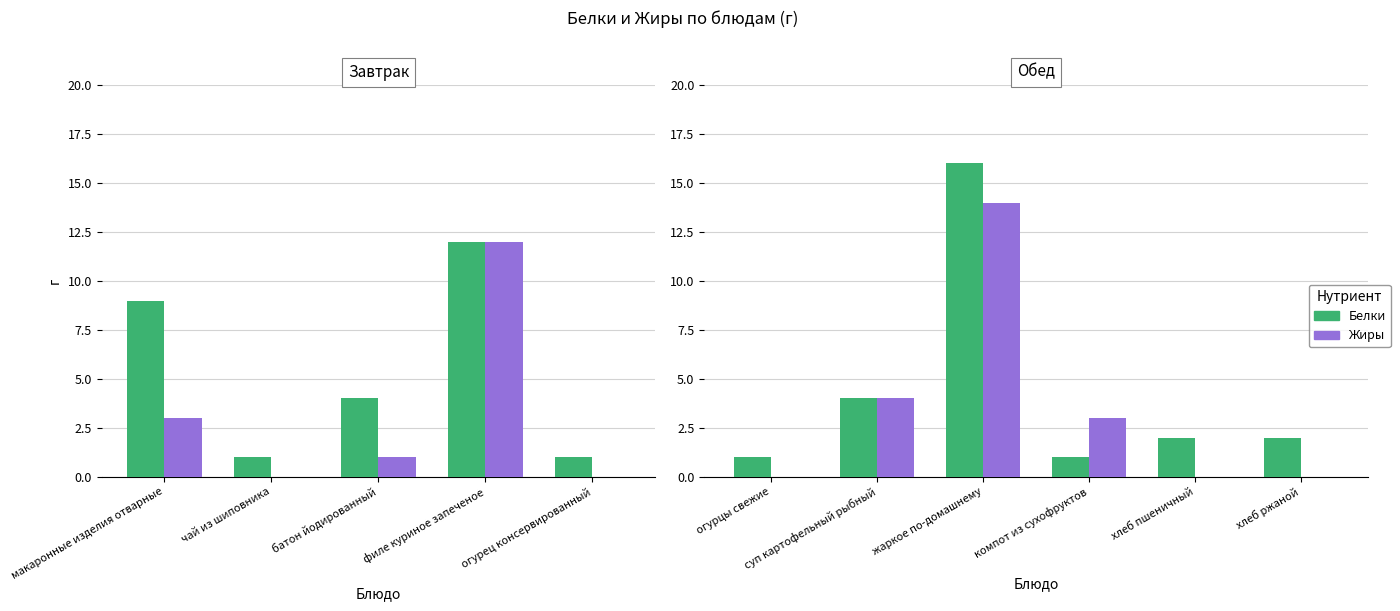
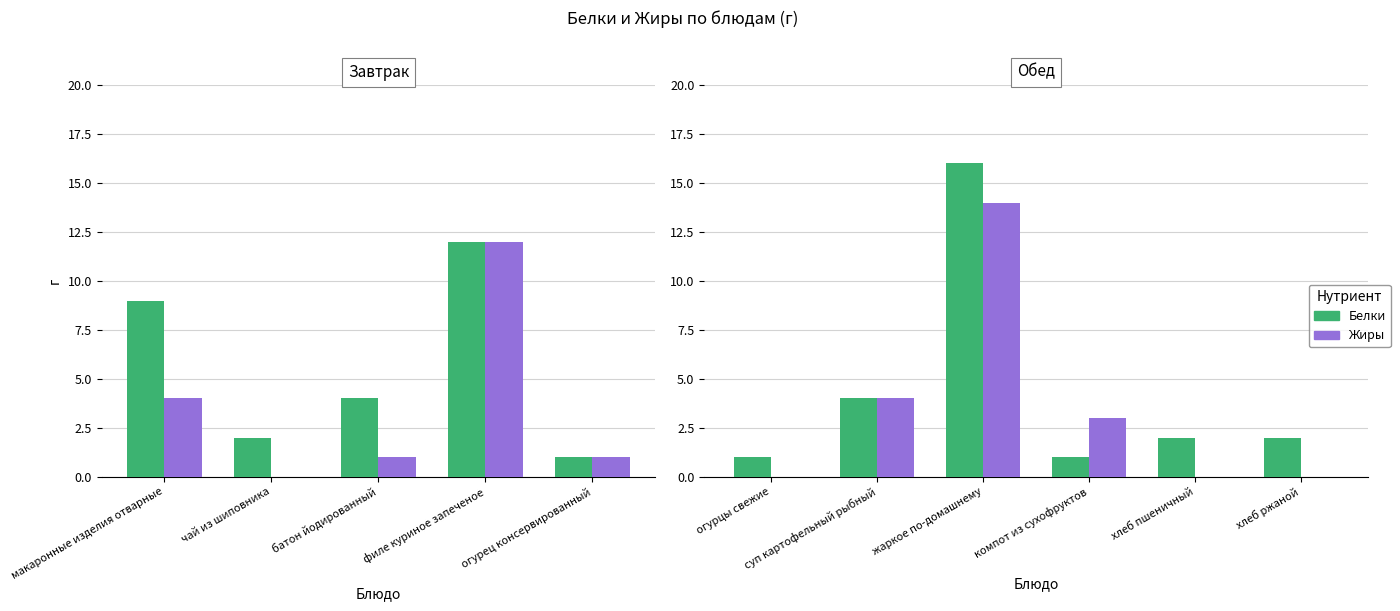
Завтрак, Жиры, макаронные изделия отварные: 3 -> 4
Завтрак, Белки, чай из шиповника: 1 -> 2
Завтрак, Жиры, огурец консервированный: 0 -> 1
